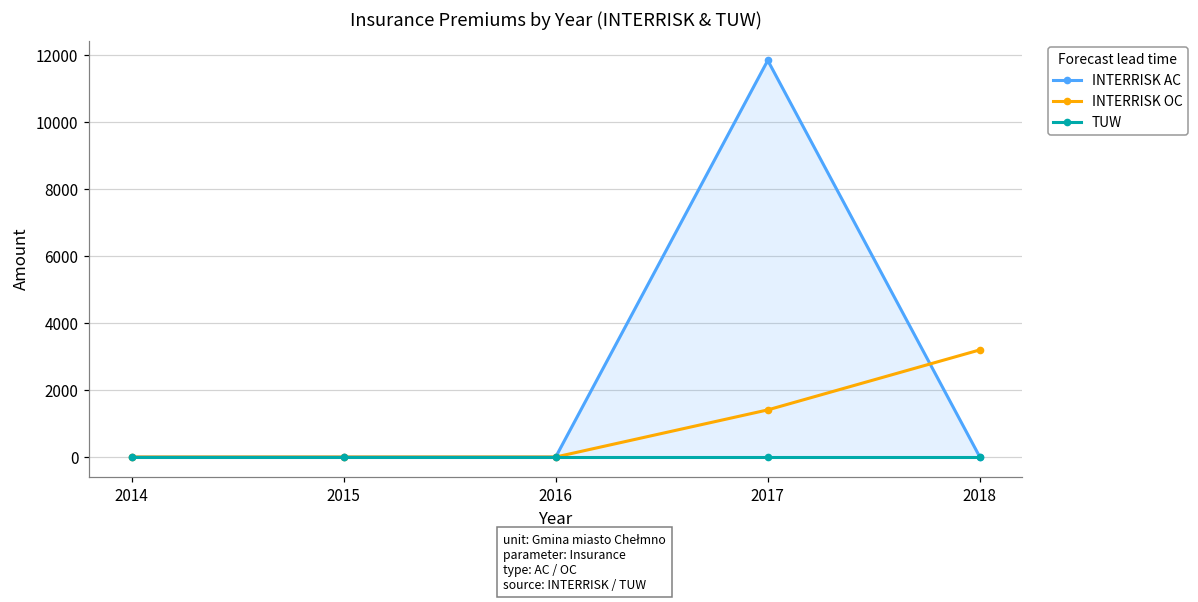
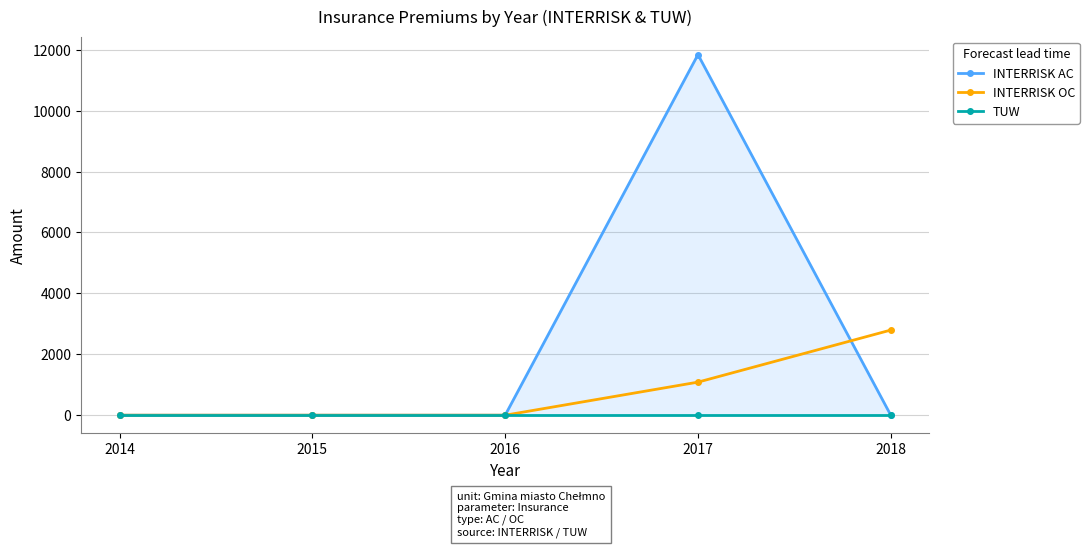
INTERRISK OC, 2017: 1400 -> 1100
INTERRISK OC, 2018: 3200 -> 2800
